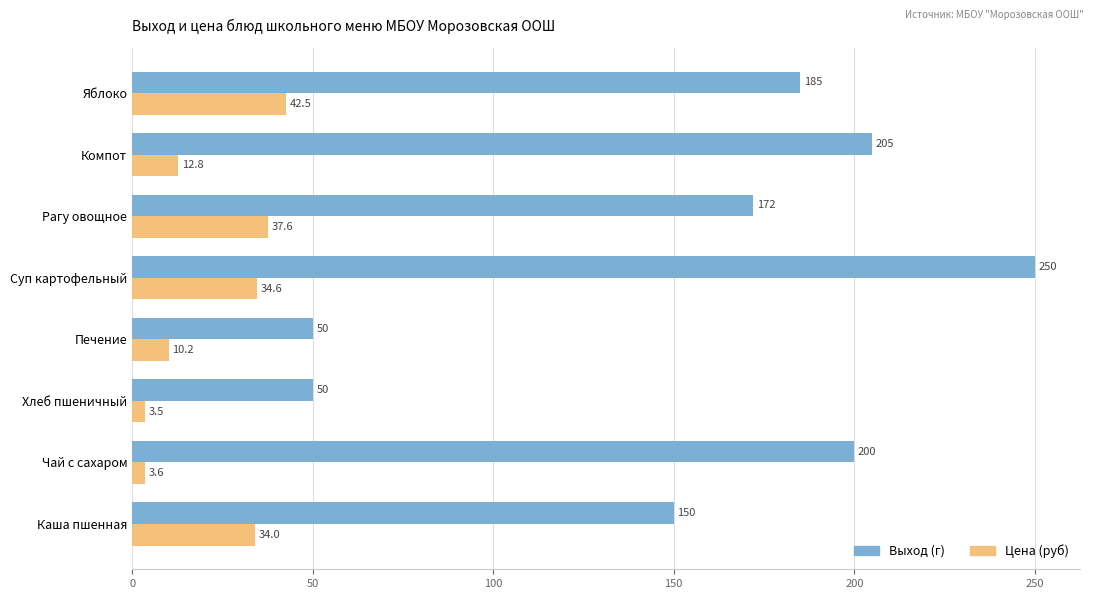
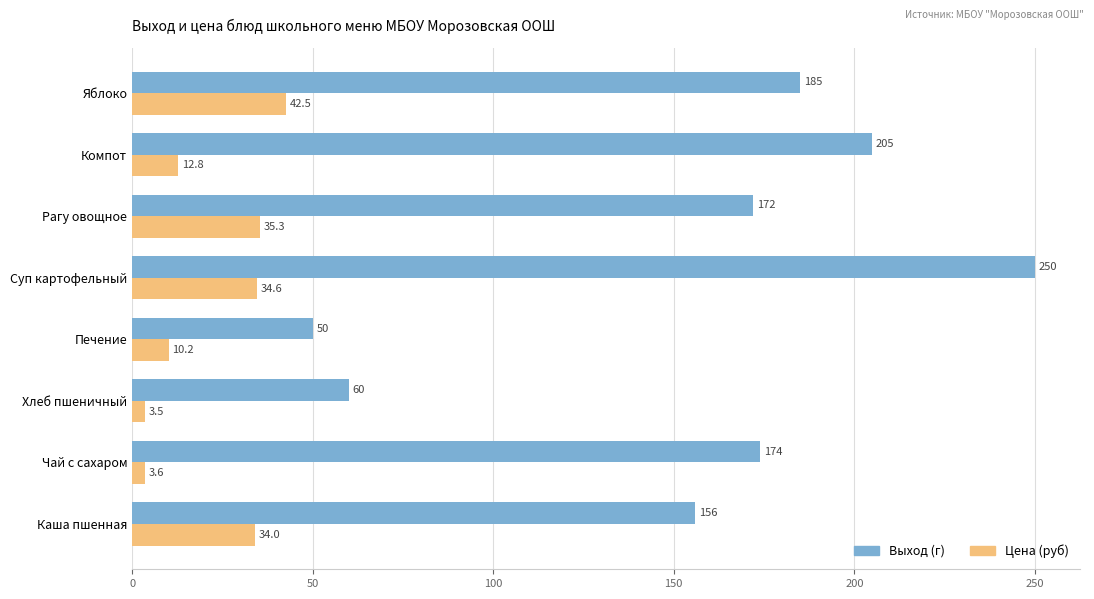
Цена (руб), Рагу овощное: 37.6 -> 35.3
Выход (г), Хлеб пшеничный: 50 -> 60
Выход (г), Чай с сахаром: 200 -> 174
Выход (г), Каша пшенная: 150 -> 156
